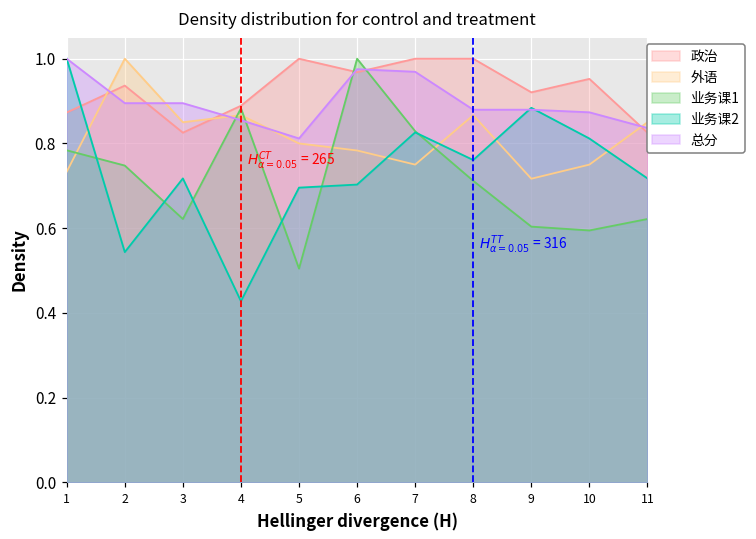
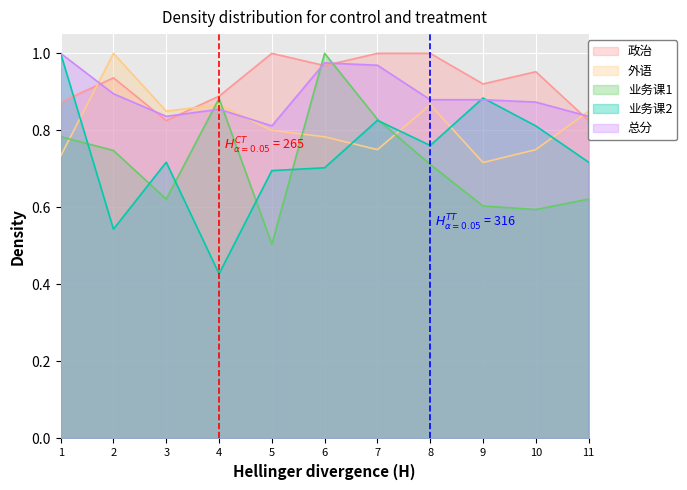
总分, 3: 0.90 -> 0.84
